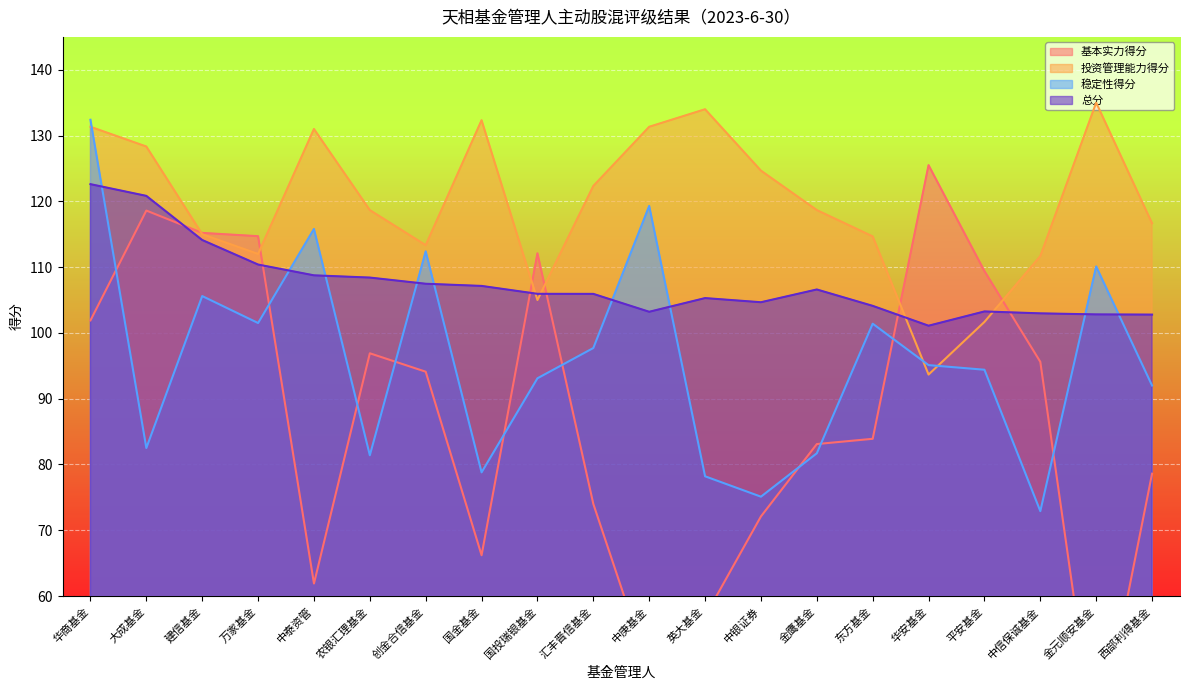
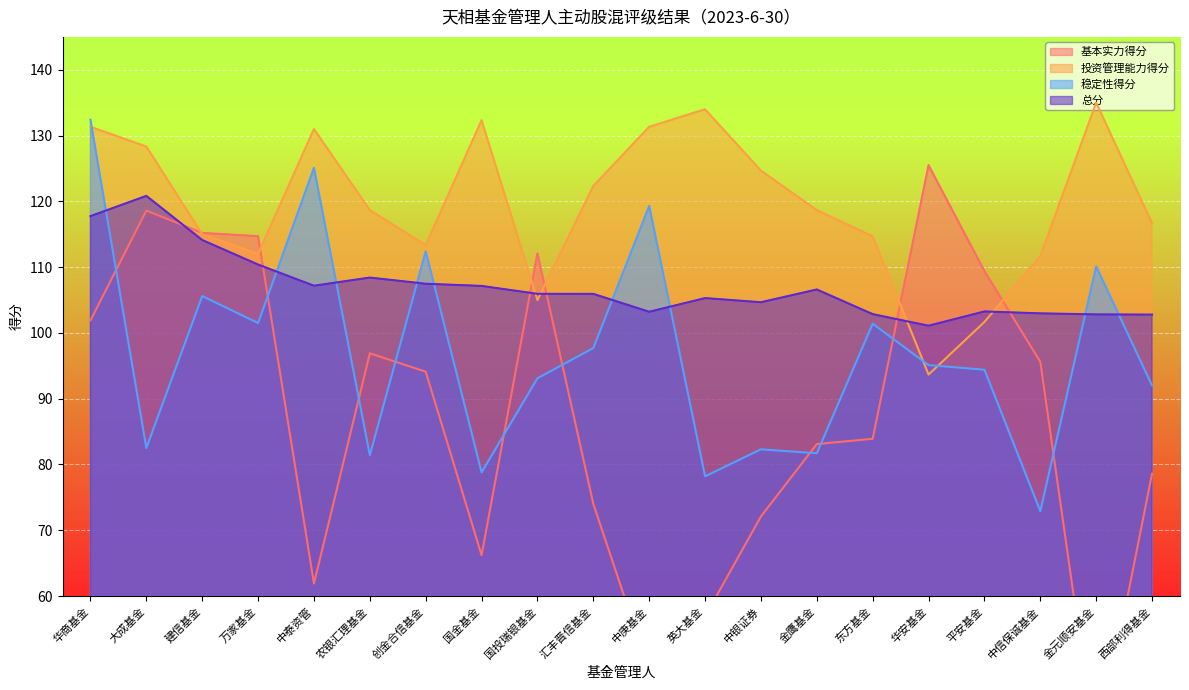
总分, 华商基金: 123 -> 118
稳定性得分, 中泰资管: 116 -> 125
总分, 中泰资管: 109 -> 107
稳定性得分, 中银证券: 75 -> 82
总分, 东方基金: 104 -> 103
